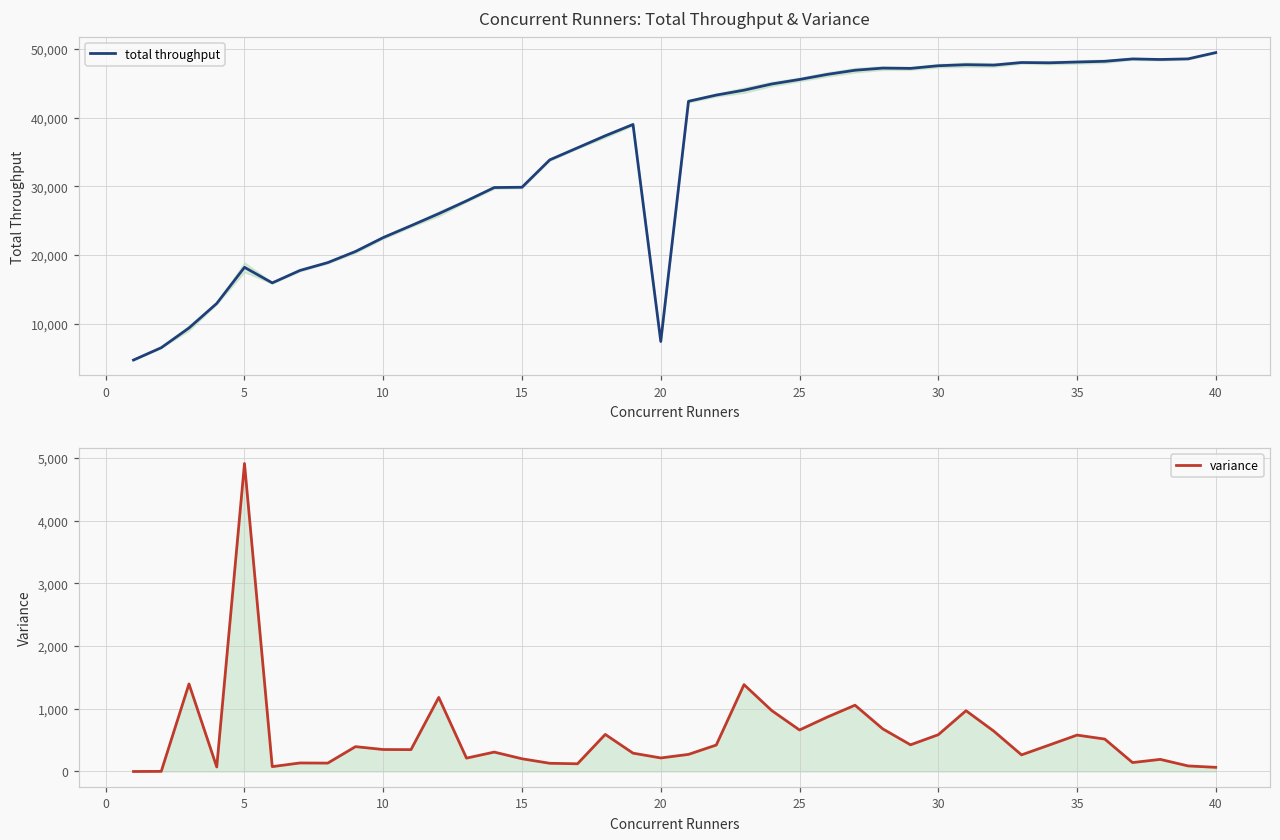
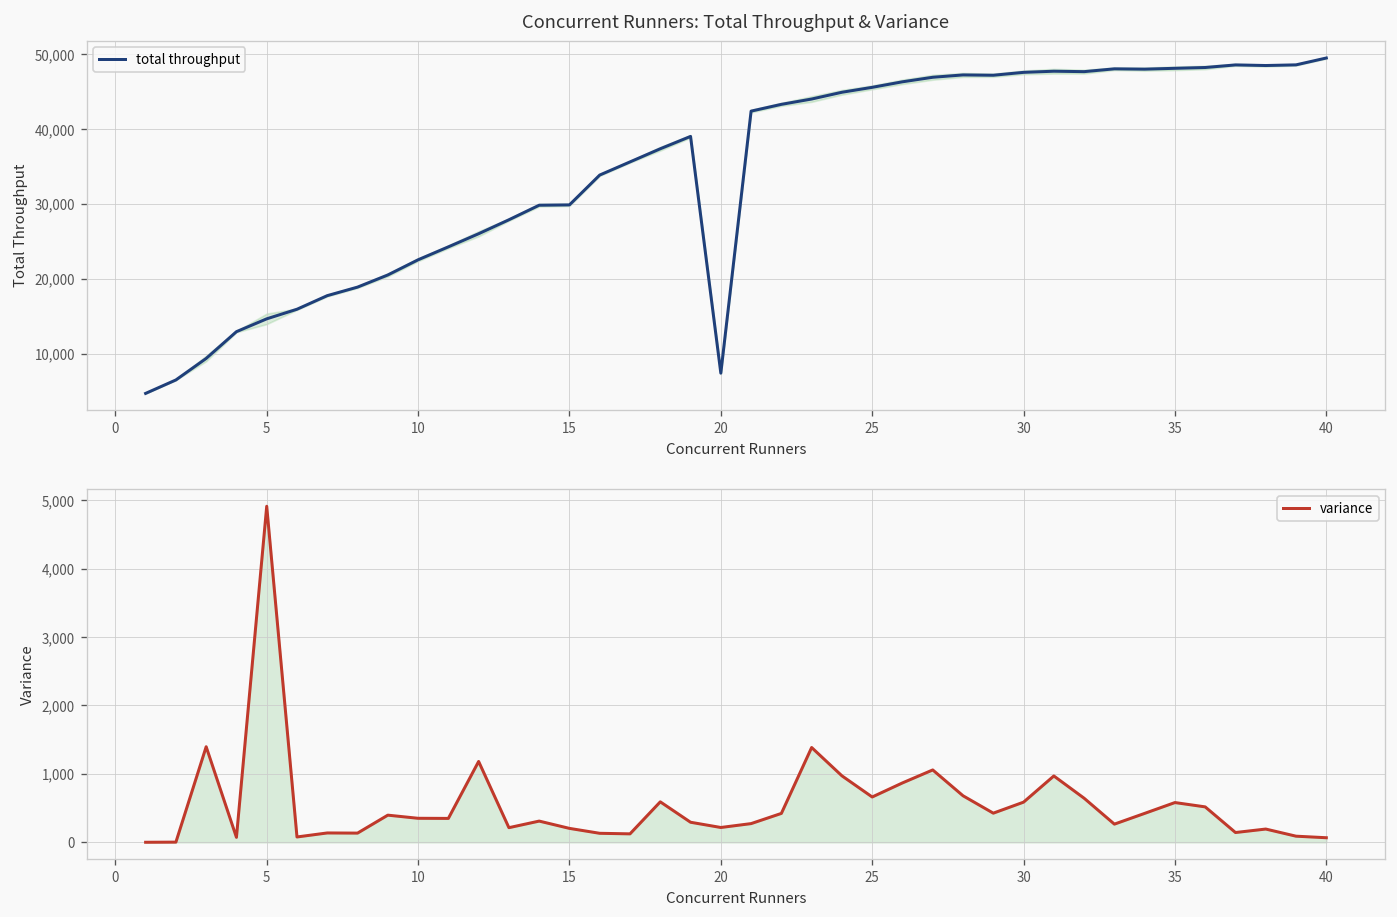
Concurrent Runners: Total Throughput & Variance, total throughput, 5: 18,000 -> 15,000
